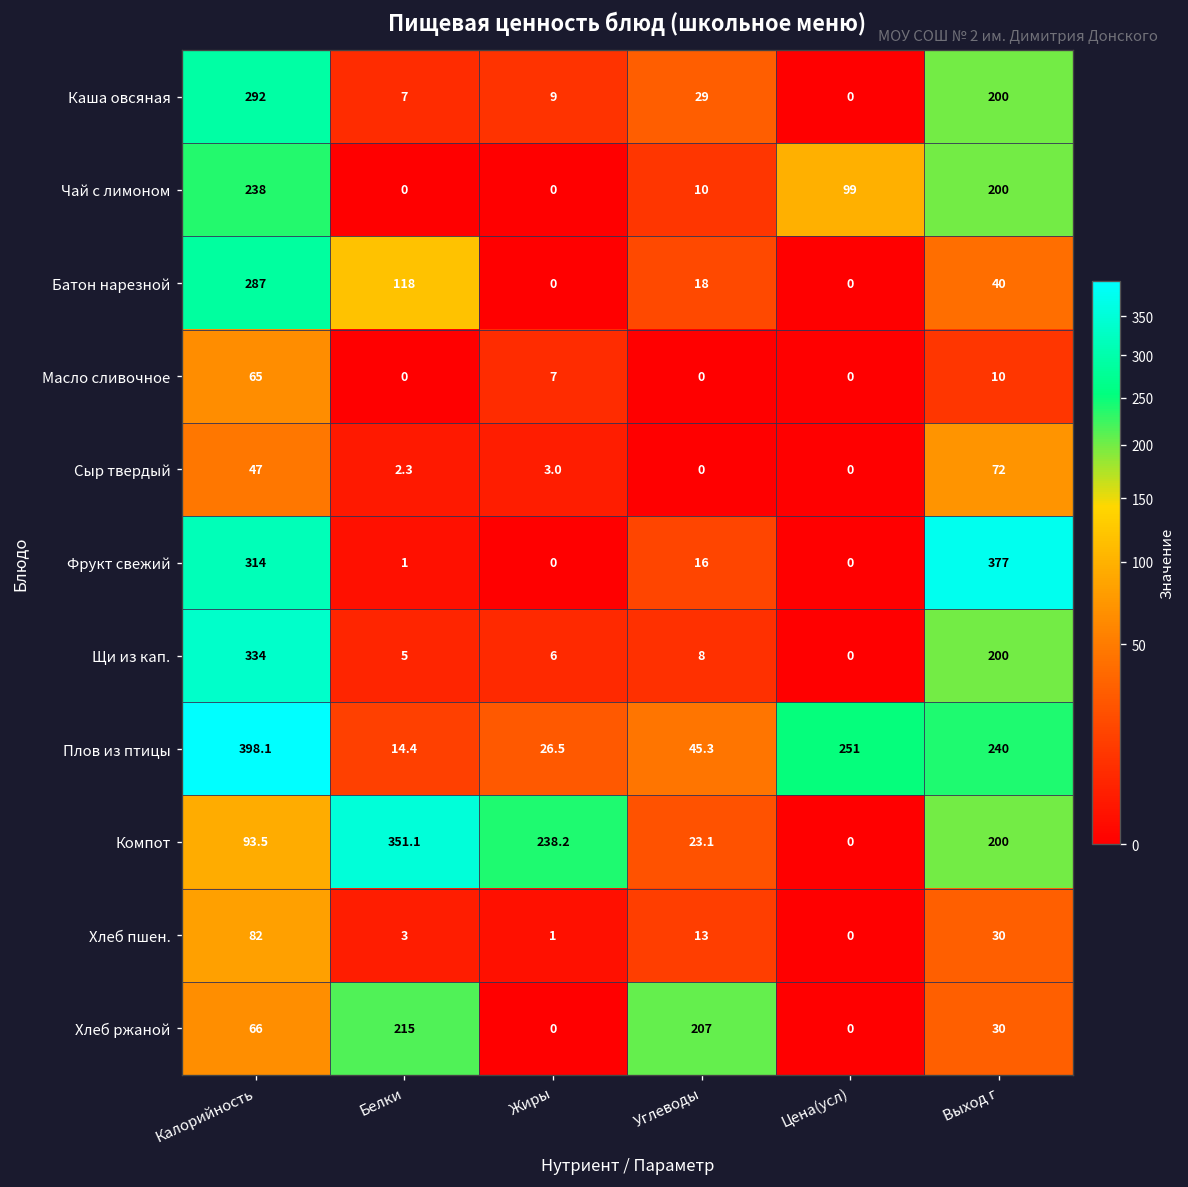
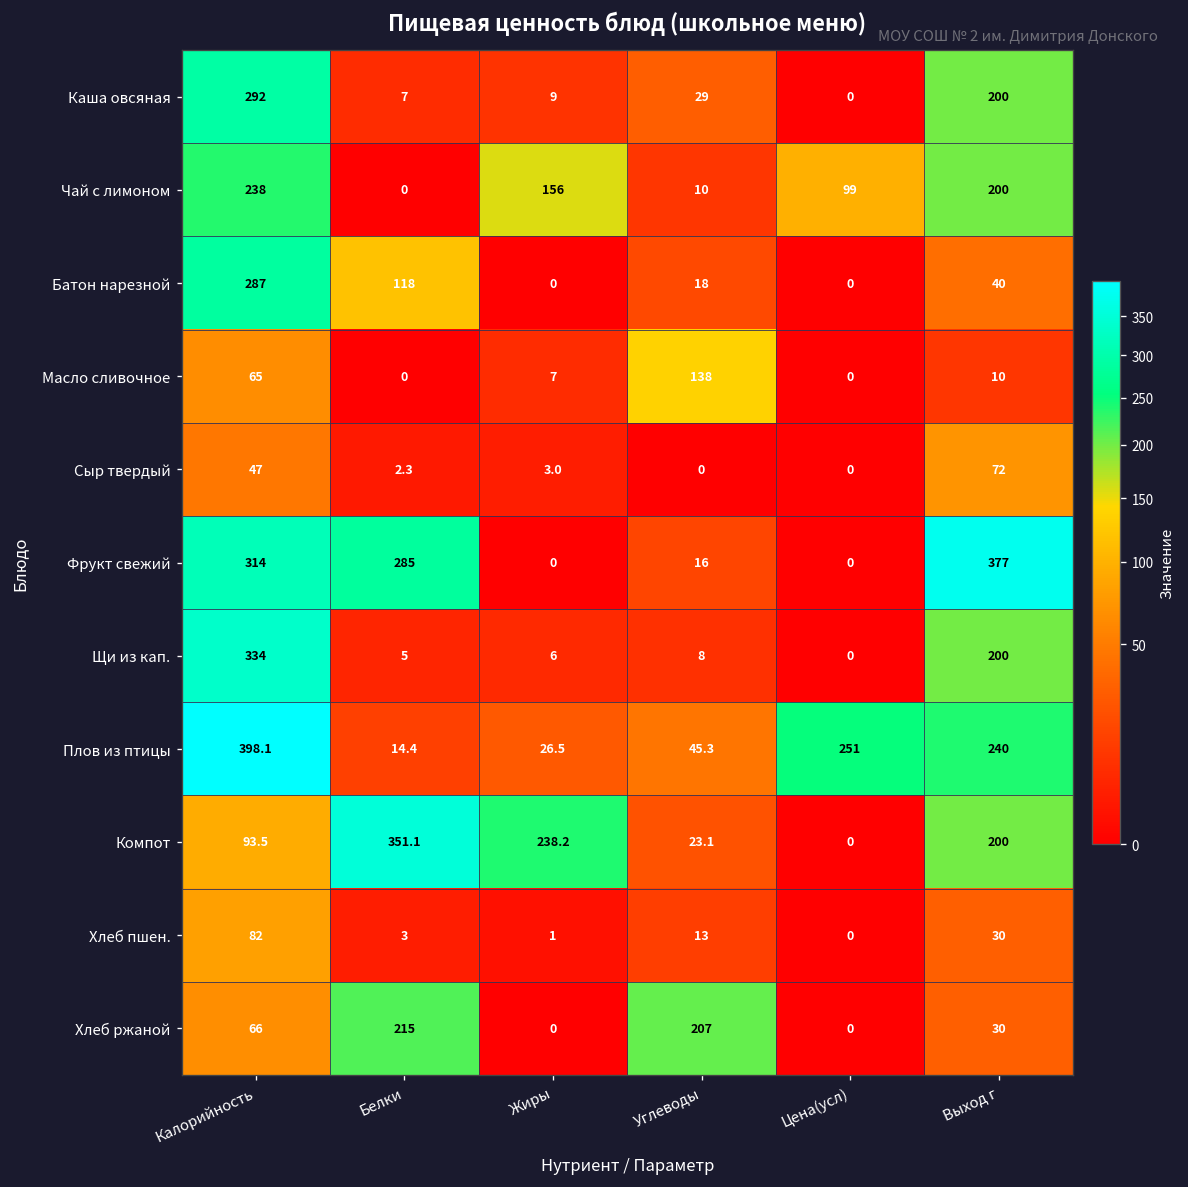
Чай с лимоном, Жиры: 0 -> 156
Масло сливочное, Углеводы: 0 -> 138
Фрукт свежий, Белки: 1 -> 285
